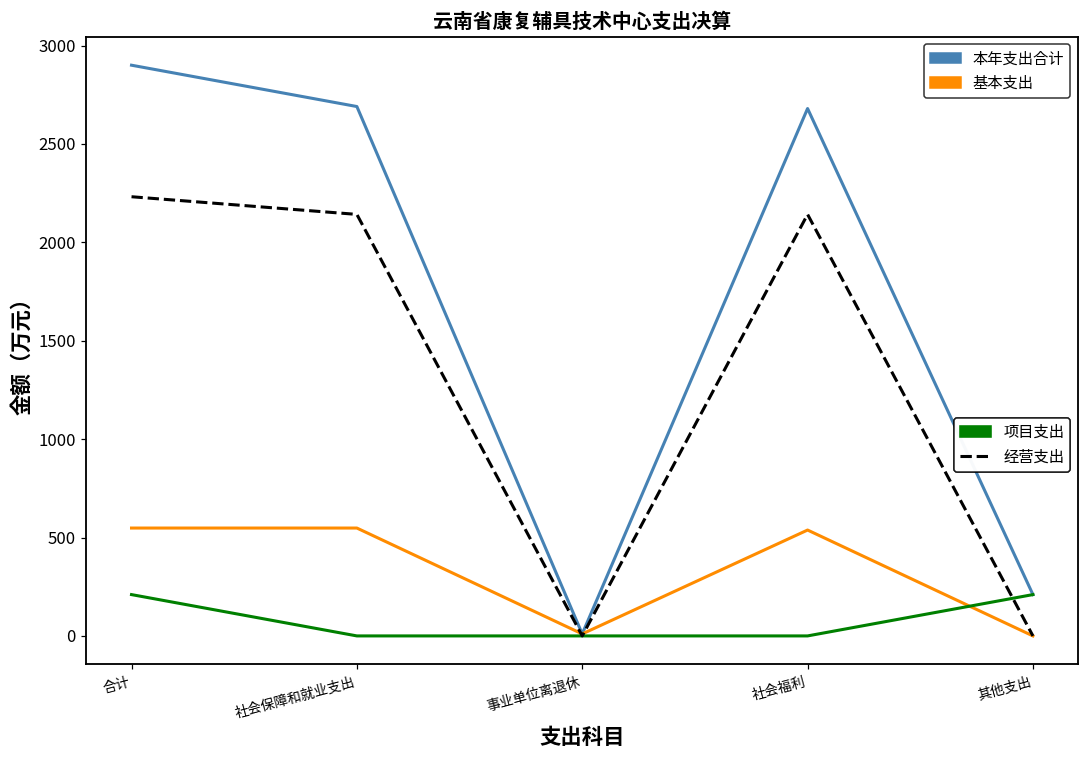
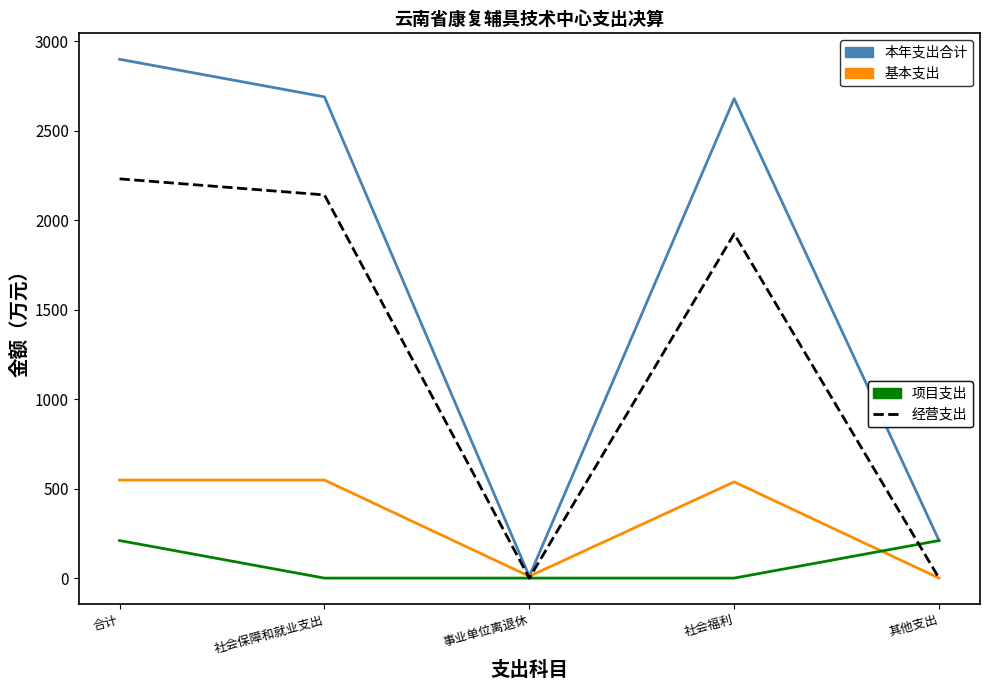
经营支出, 社会福利: 2140 -> 1920
